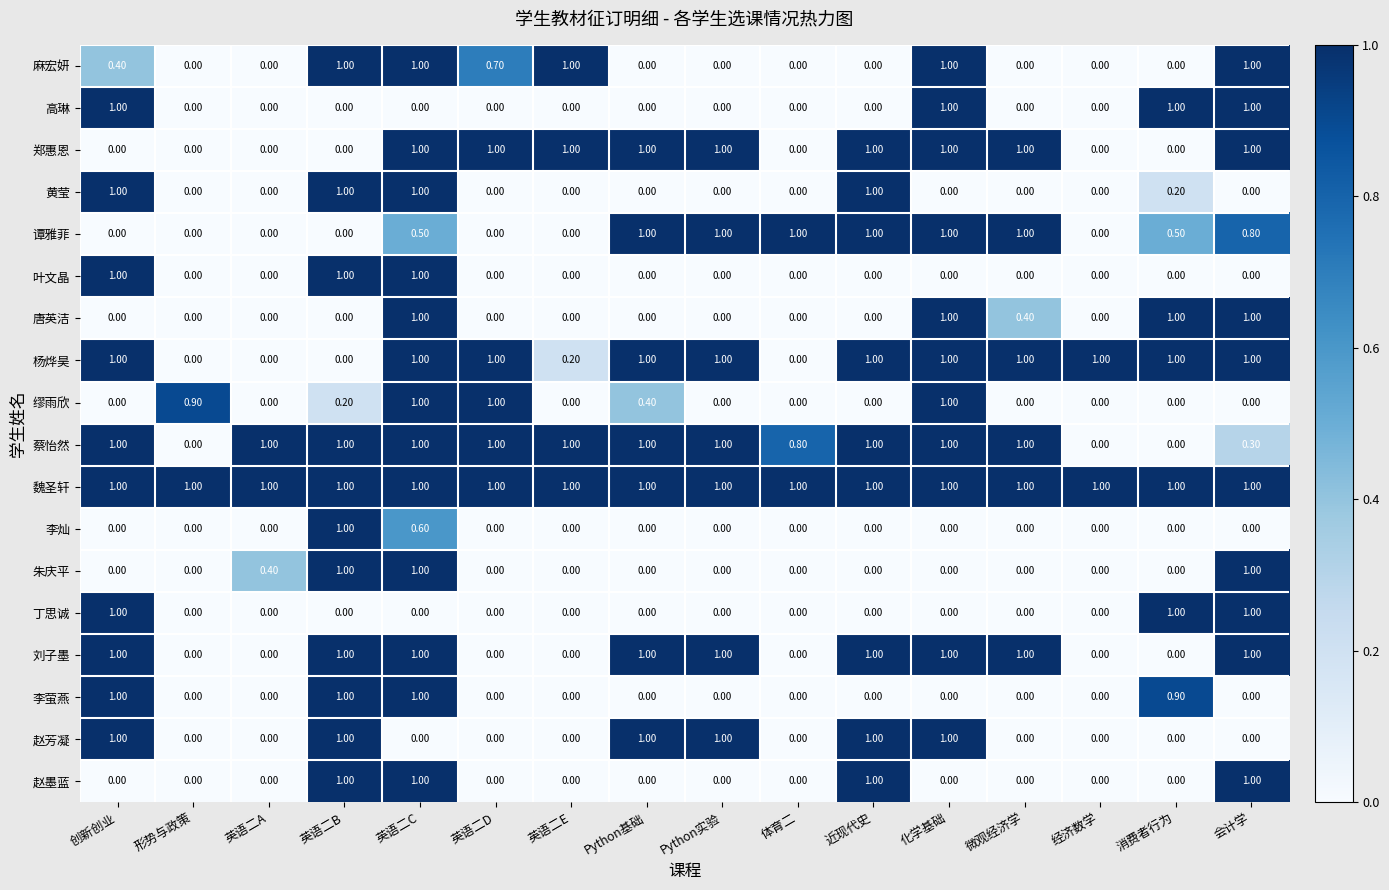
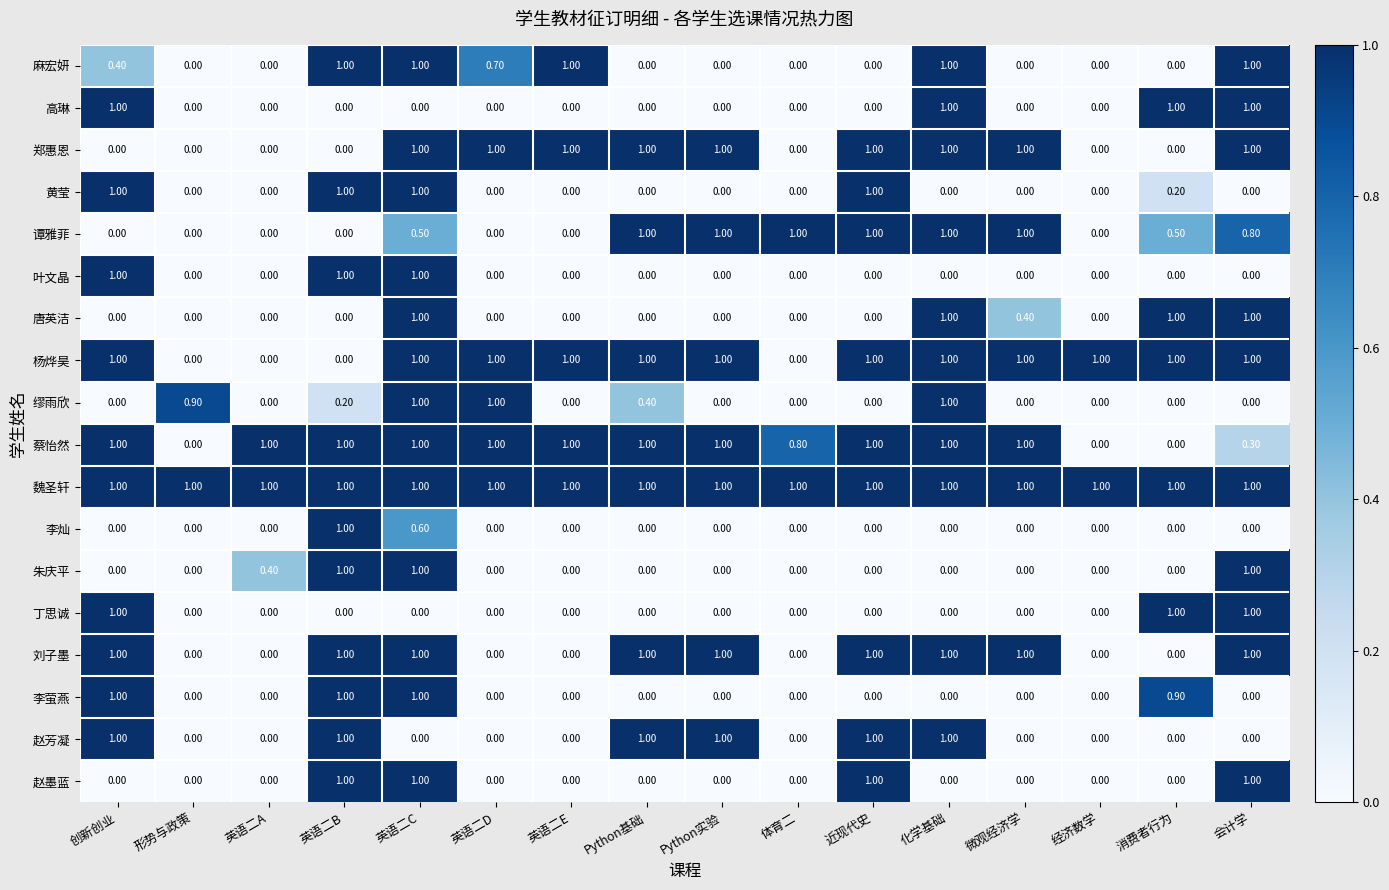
杨烨昊, 英语二E: 0.20 -> 1.00
